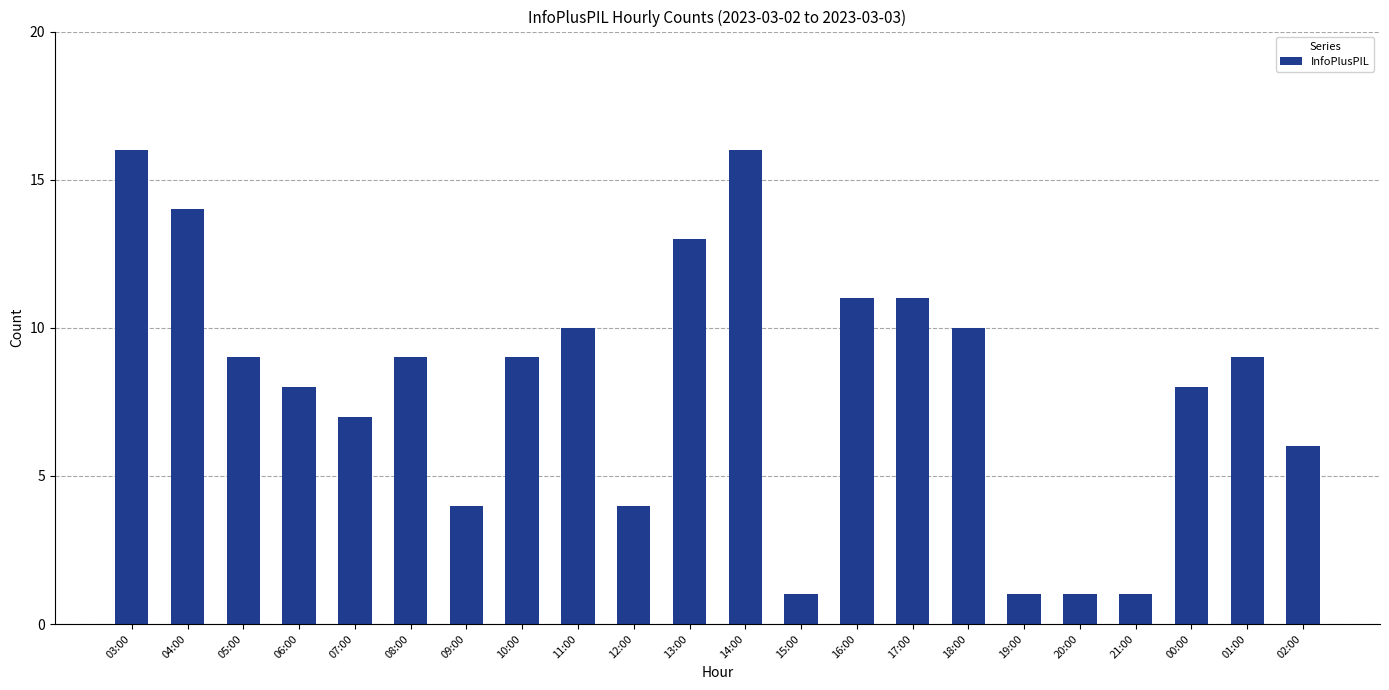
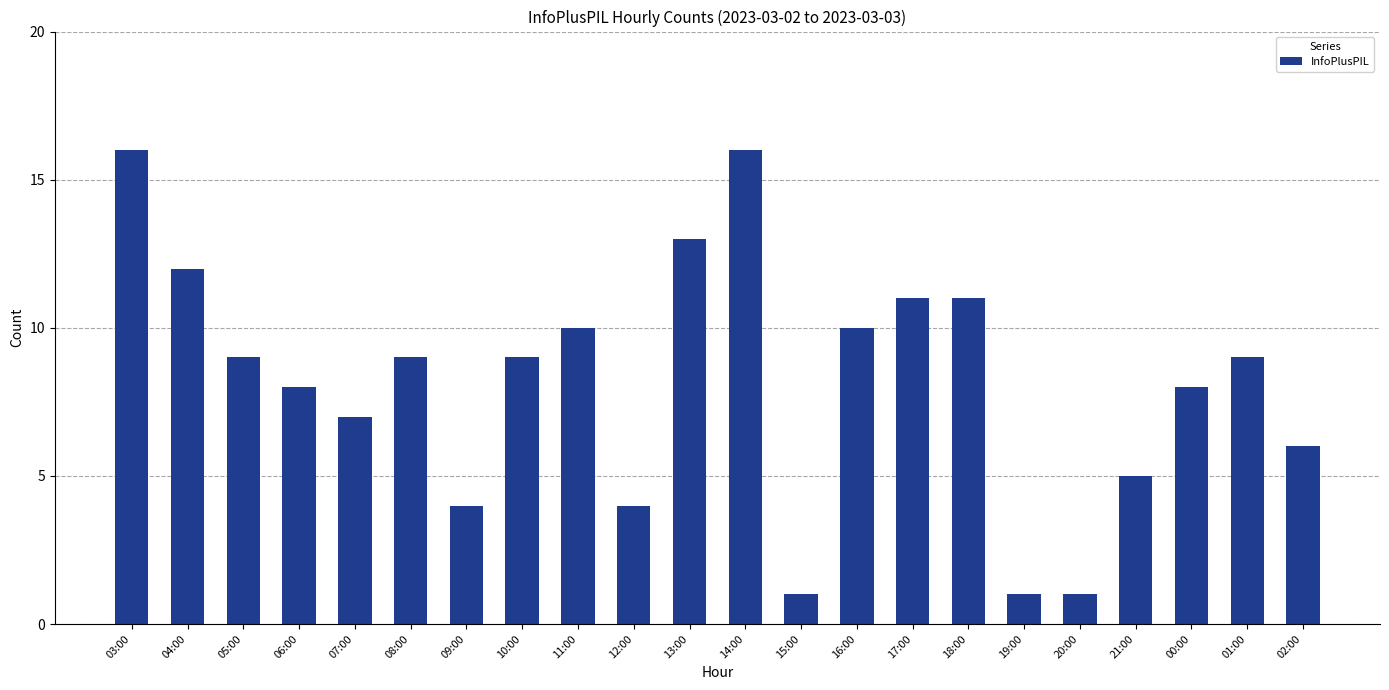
04:00: 14 -> 12
16:00: 11 -> 10
18:00: 10 -> 11
21:00: 1 -> 5
